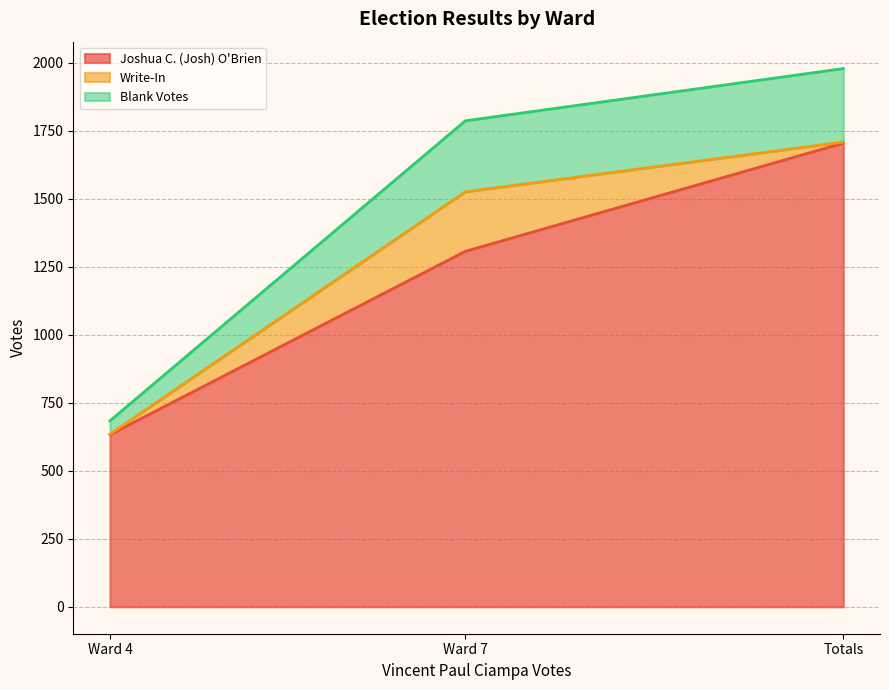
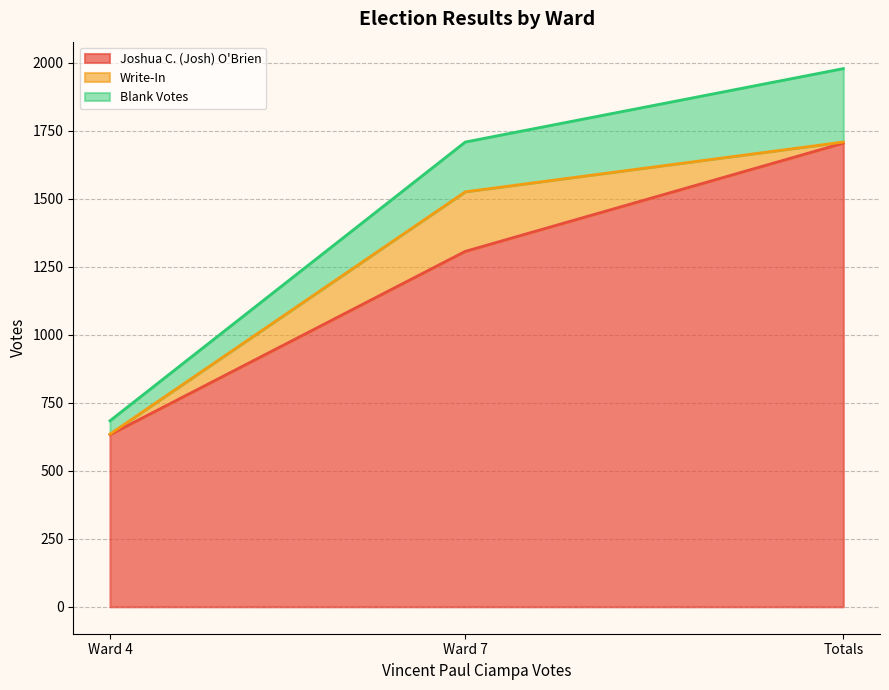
Blank Votes, Ward 7: 260 -> 180
